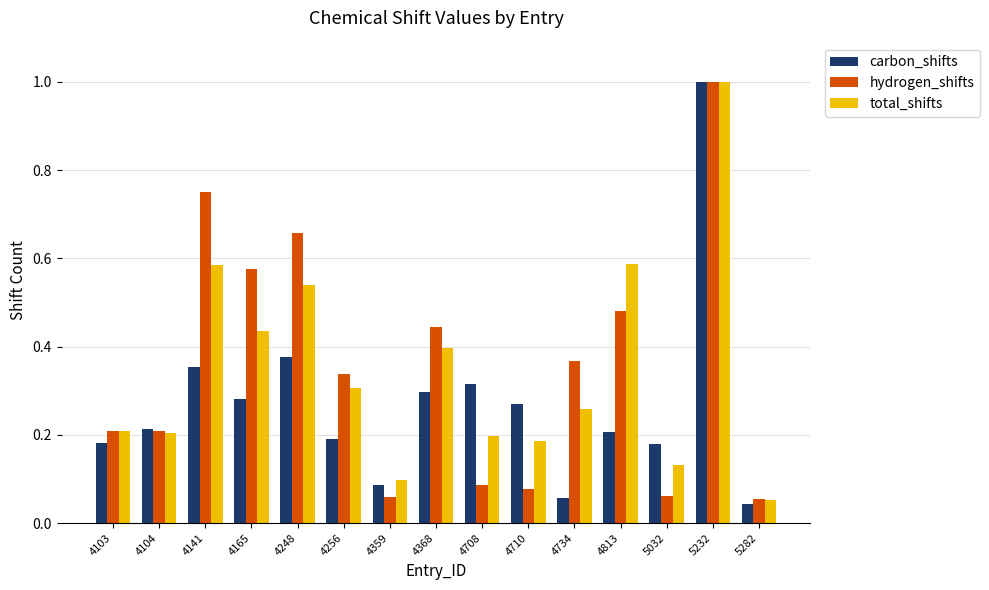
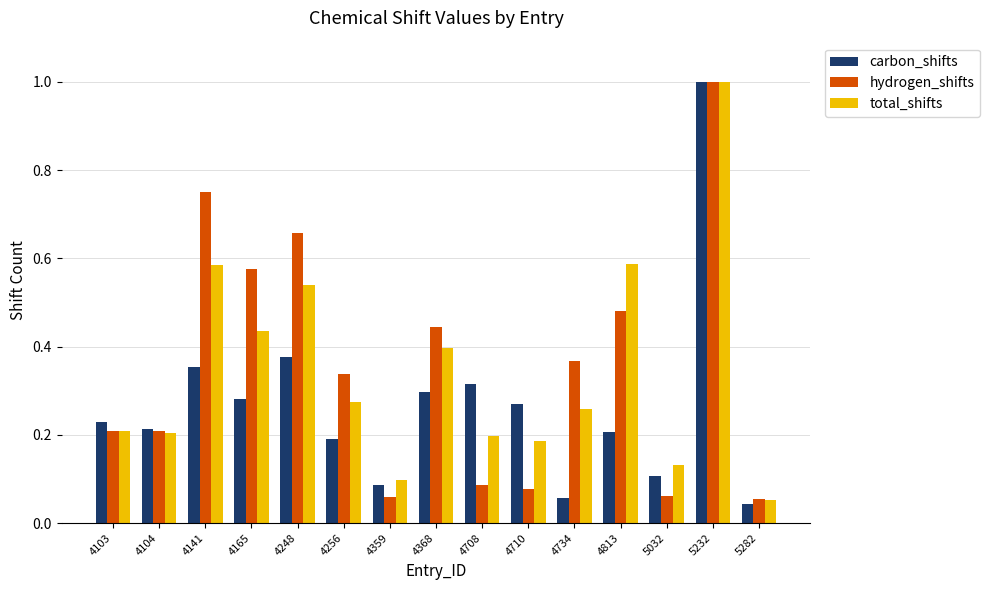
carbon_shifts, 4103: 0.18 -> 0.23
total_shifts, 4256: 0.31 -> 0.27
carbon_shifts, 5032: 0.18 -> 0.11
